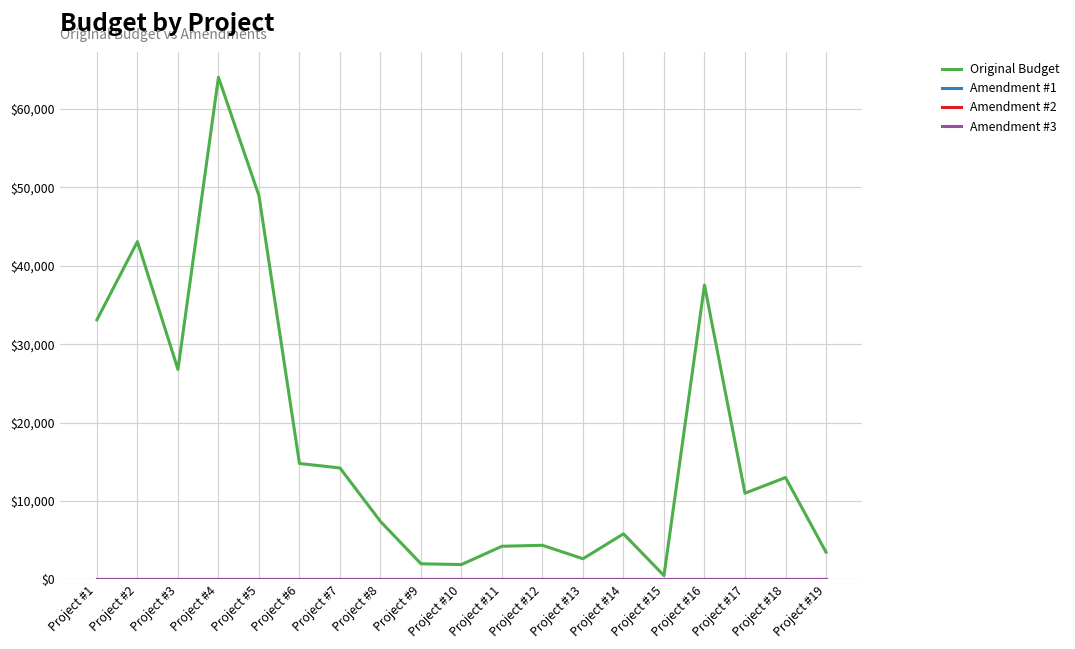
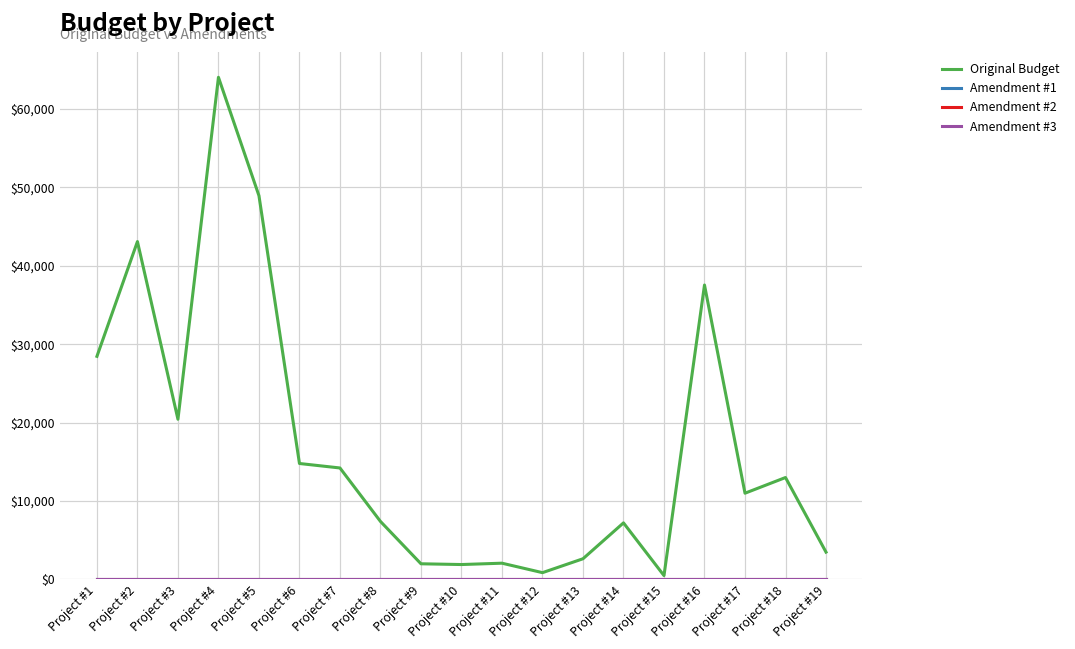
Original Budget, Project #1: $33,000 -> $28,000
Original Budget, Project #3: $27,000 -> $20,000
Original Budget, Project #11: $4,000 -> $2,000
Original Budget, Project #12: $4,000 -> $1,000
Original Budget, Project #14: $6,000 -> $7,000
